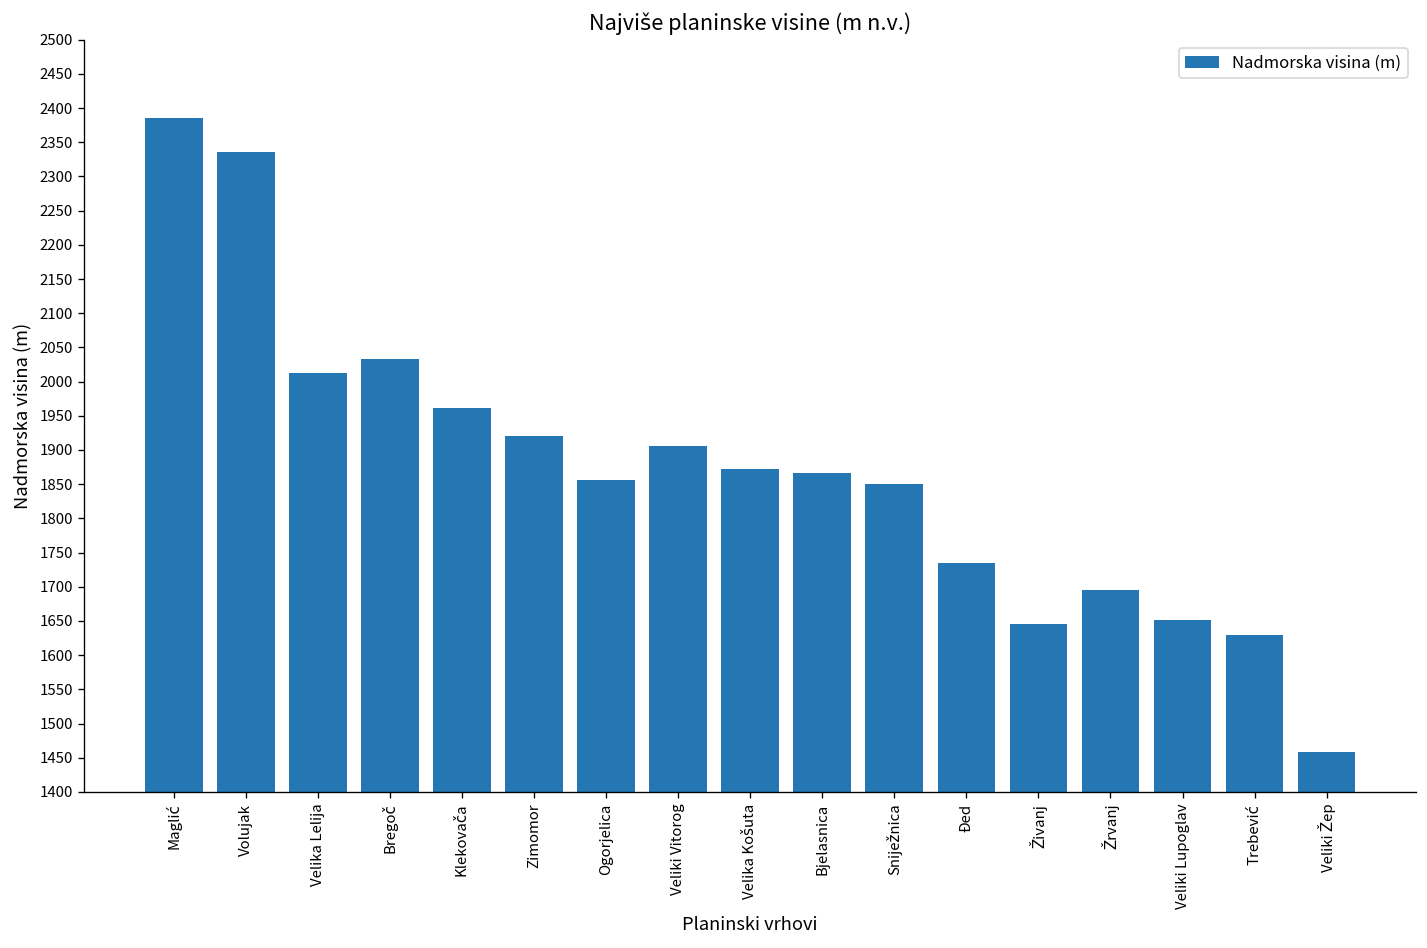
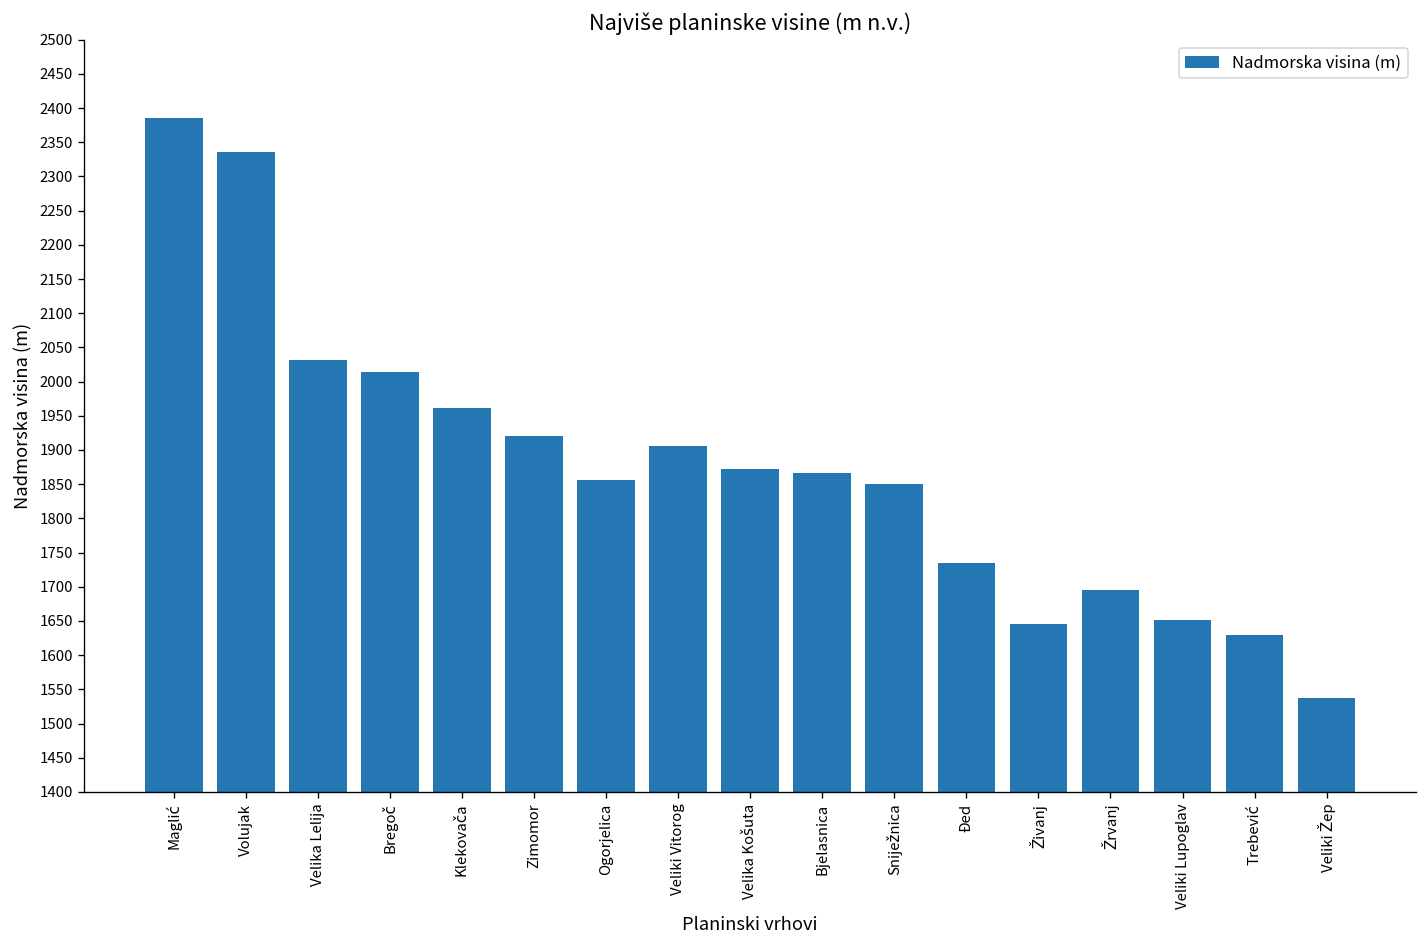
Velika Lelija: 2010 -> 2030
Bregoč: 2030 -> 2010
Veliki Žep: 1460 -> 1540
